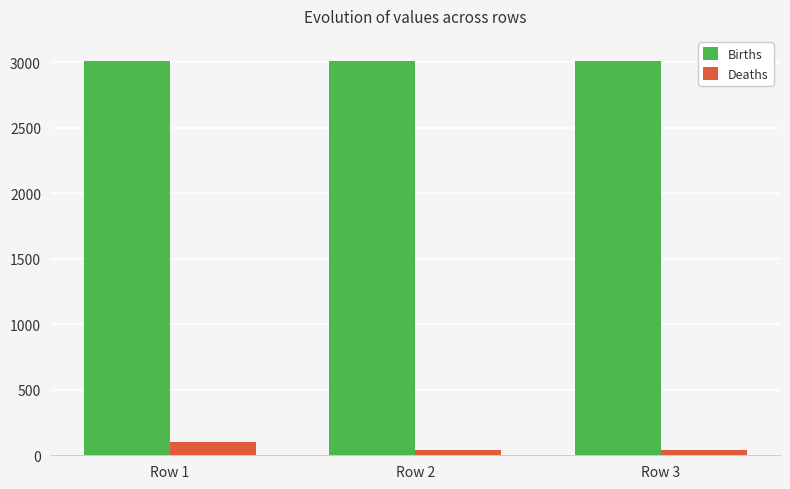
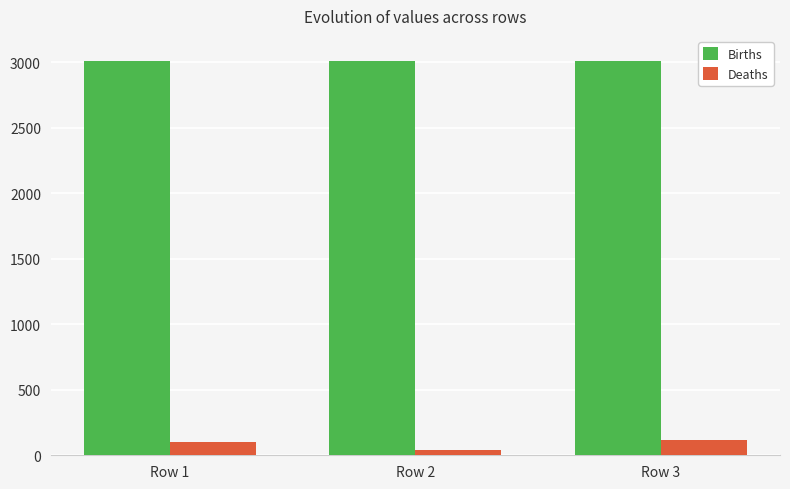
Deaths, Row 3: 40 -> 120
